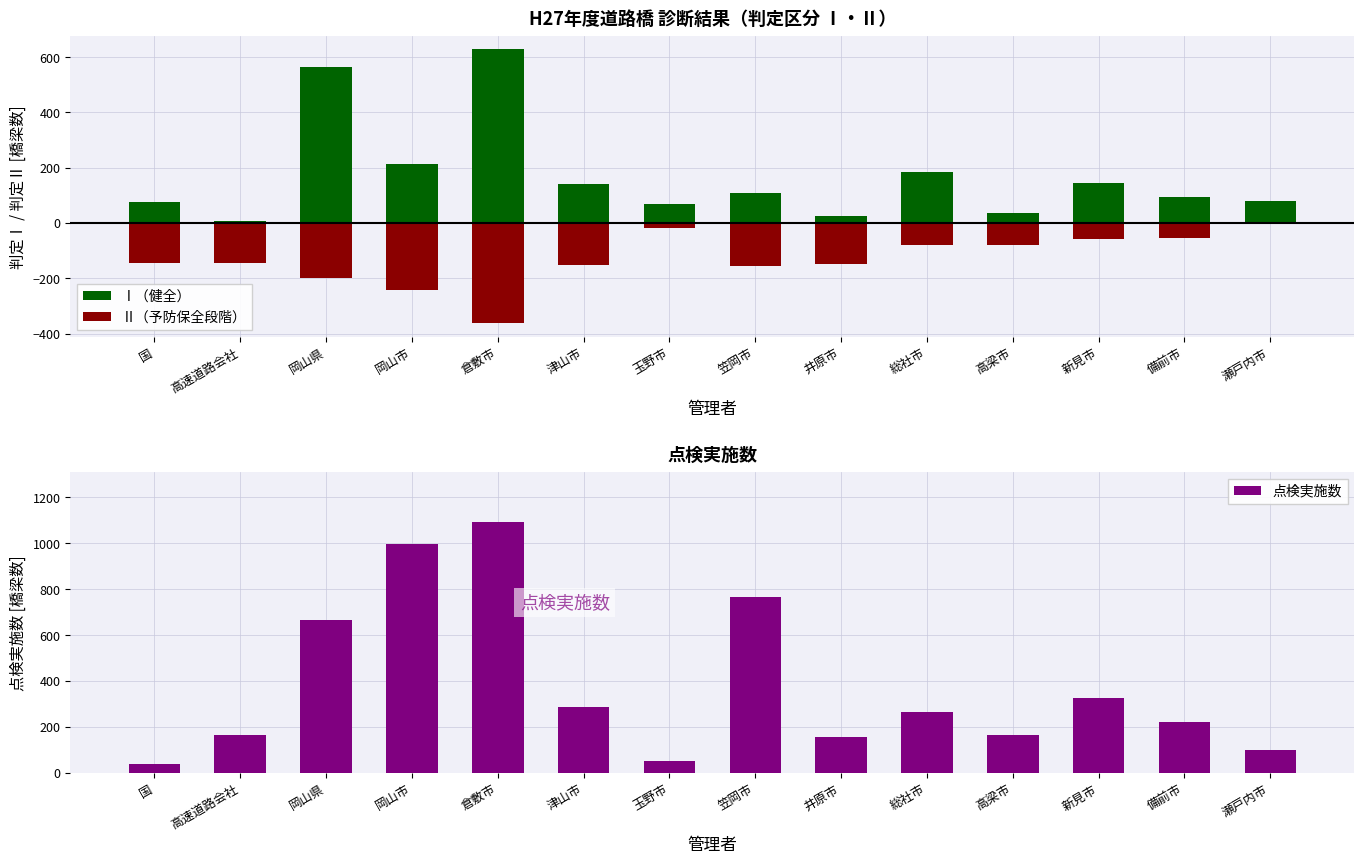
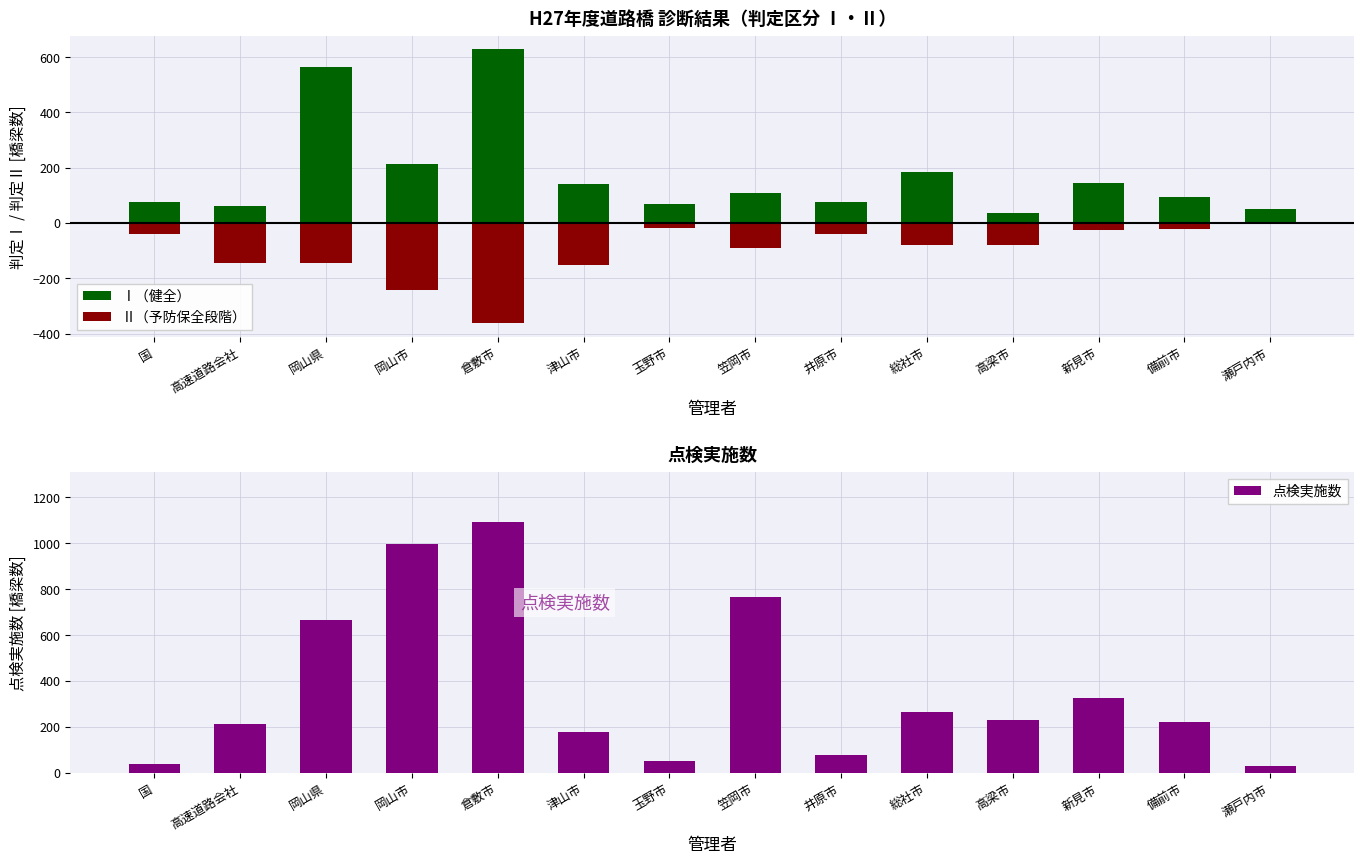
H27年度道路橋 診断結果（判定区分 Ⅰ・Ⅱ）, Ⅱ（予防保全段階）, 国: -150 -> -40
H27年度道路橋 診断結果（判定区分 Ⅰ・Ⅱ）, Ⅰ（健全）, 高速道路会社: 10 -> 60
H27年度道路橋 診断結果（判定区分 Ⅰ・Ⅱ）, Ⅱ（予防保全段階）, 岡山県: -200 -> -150
H27年度道路橋 診断結果（判定区分 Ⅰ・Ⅱ）, Ⅱ（予防保全段階）, 笠岡市: -160 -> -90
H27年度道路橋 診断結果（判定区分 Ⅰ・Ⅱ）, Ⅰ（健全）, 井原市: 30 -> 80
H27年度道路橋 診断結果（判定区分 Ⅰ・Ⅱ）, Ⅱ（予防保全段階）, 井原市: -150 -> -40
H27年度道路橋 診断結果（判定区分 Ⅰ・Ⅱ）, Ⅱ（予防保全段階）, 新見市: -60 -> -30
H27年度道路橋 診断結果（判定区分 Ⅰ・Ⅱ）, Ⅱ（予防保全段階）, 備前市: -60 -> -20
H27年度道路橋 診断結果（判定区分 Ⅰ・Ⅱ）, Ⅰ（健全）, 瀬戸内市: 80 -> 50
点検実施数, 高速道路会社: 160 -> 210
点検実施数, 津山市: 290 -> 180
点検実施数, 井原市: 160 -> 80
点検実施数, 高梁市: 170 -> 230
点検実施数, 瀬戸内市: 100 -> 30
